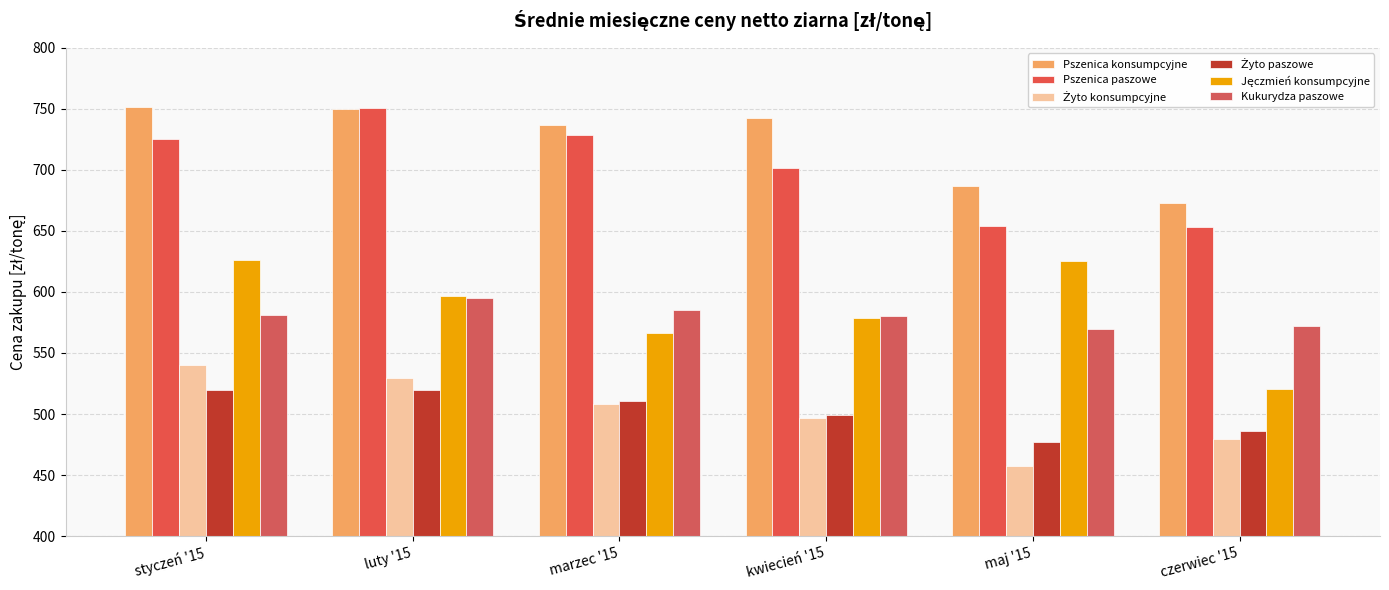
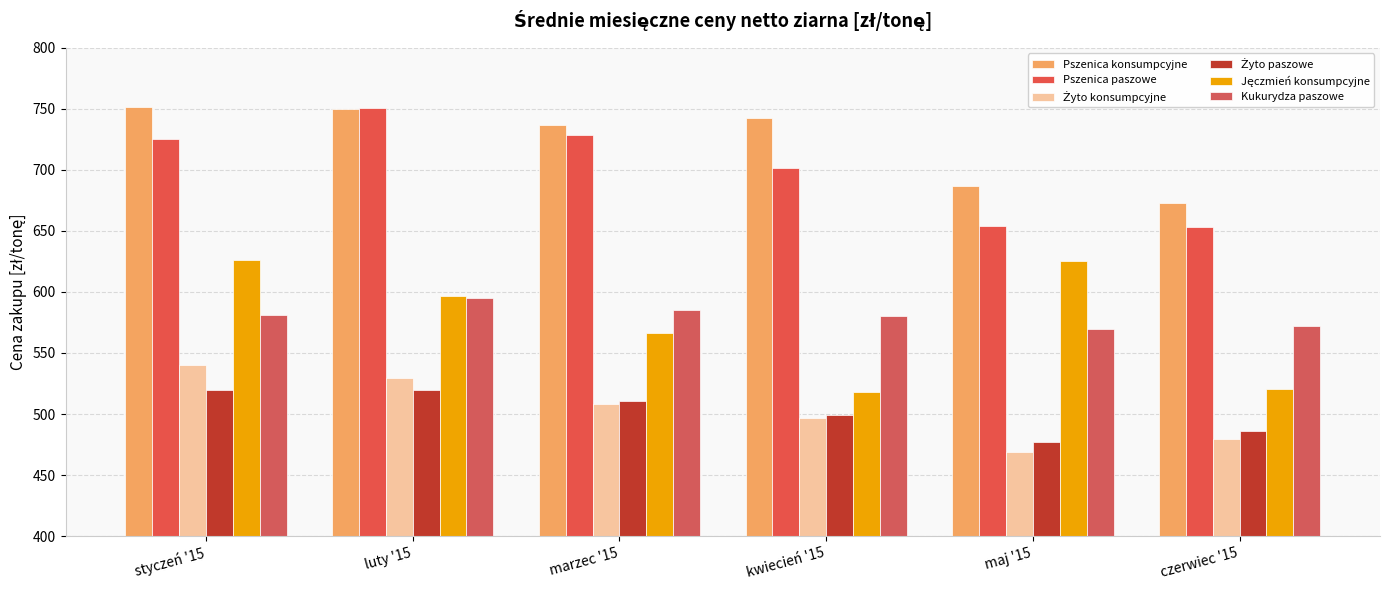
Jęczmień konsumpcyjne, kwiecień '15: 578 -> 518
Żyto konsumpcyjne, maj '15: 458 -> 469
